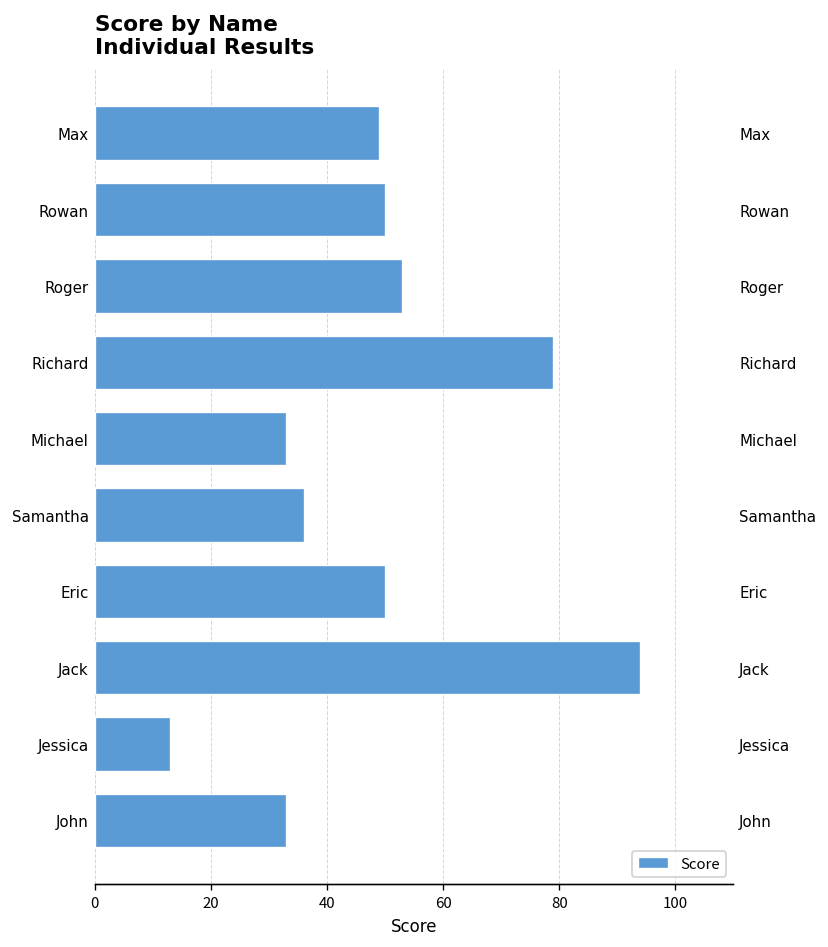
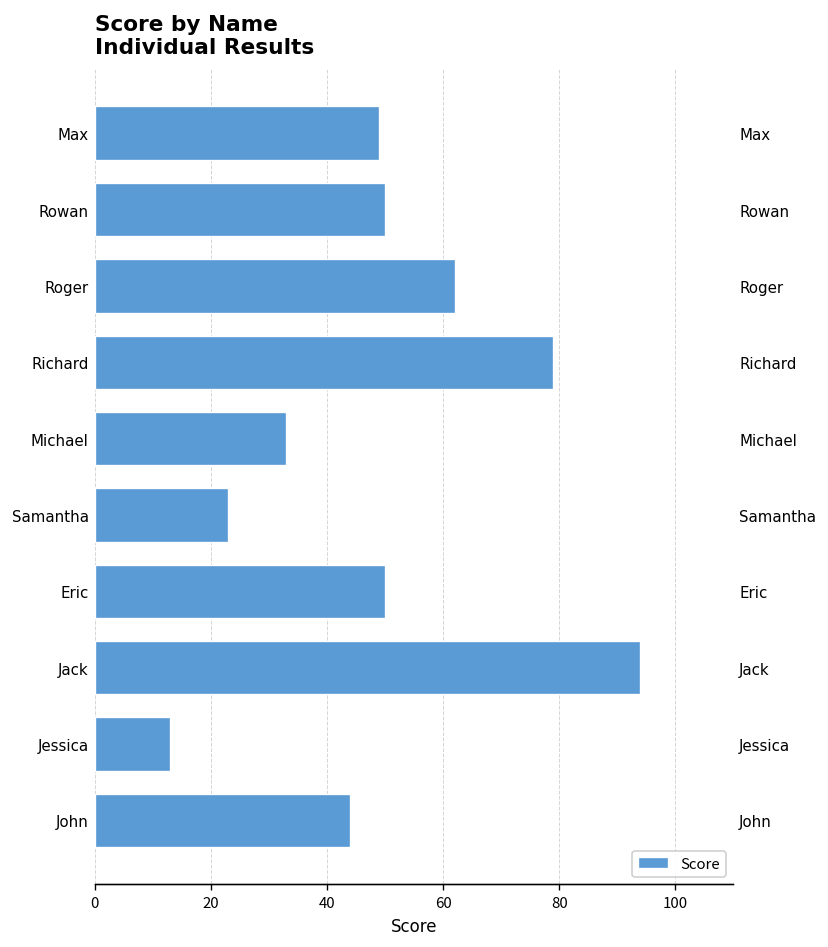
Roger: 53 -> 62
Samantha: 36 -> 23
John: 33 -> 44
